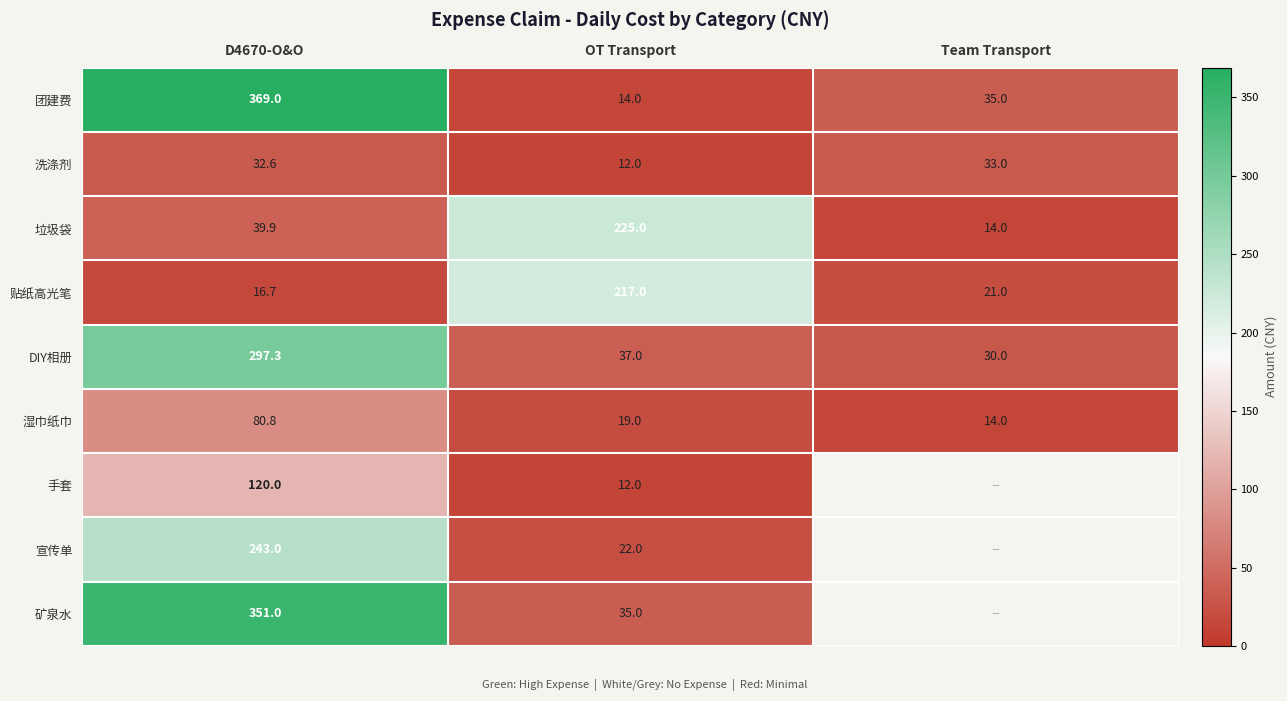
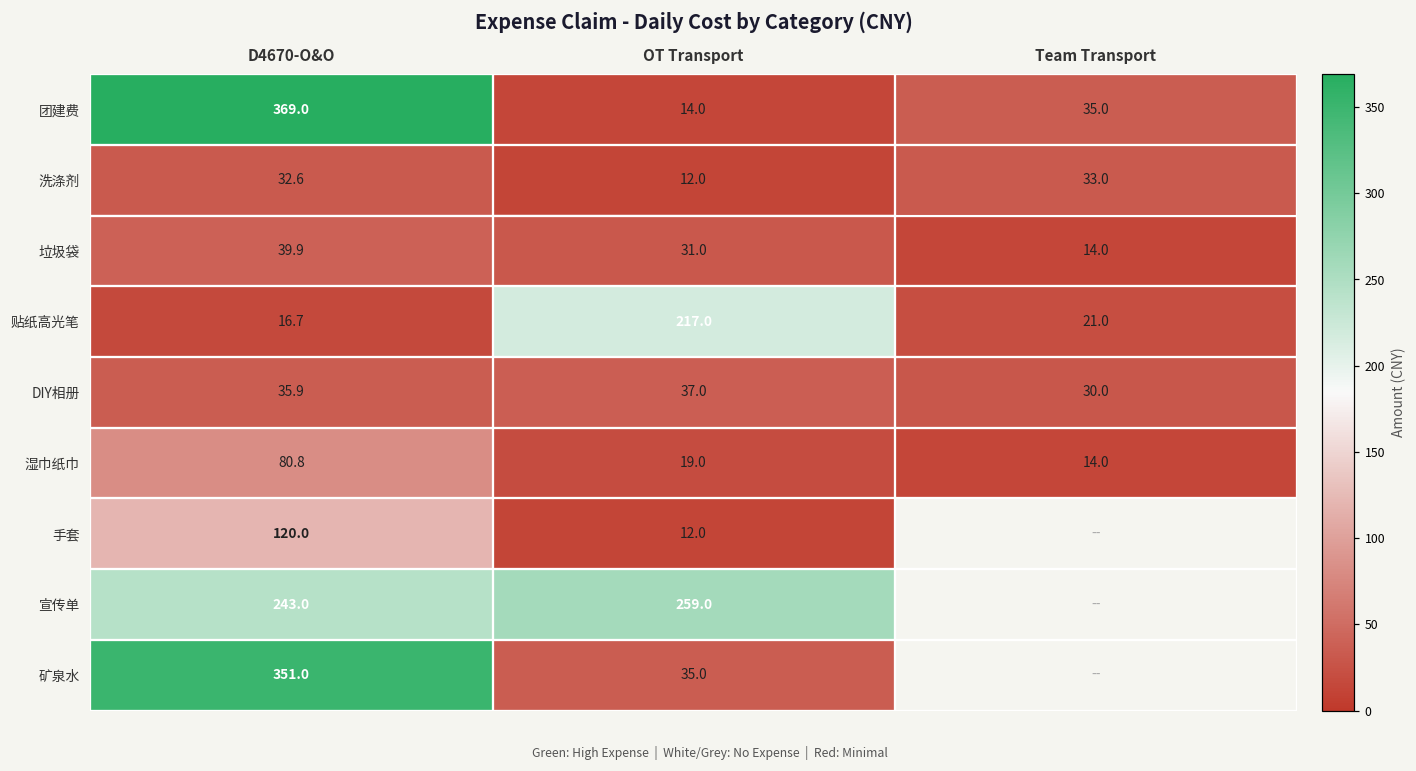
垃圾袋, OT Transport: 225.0 -> 31.0
DIY相册, D4670-O&O: 297.3 -> 35.9
宣传单, OT Transport: 22.0 -> 259.0
